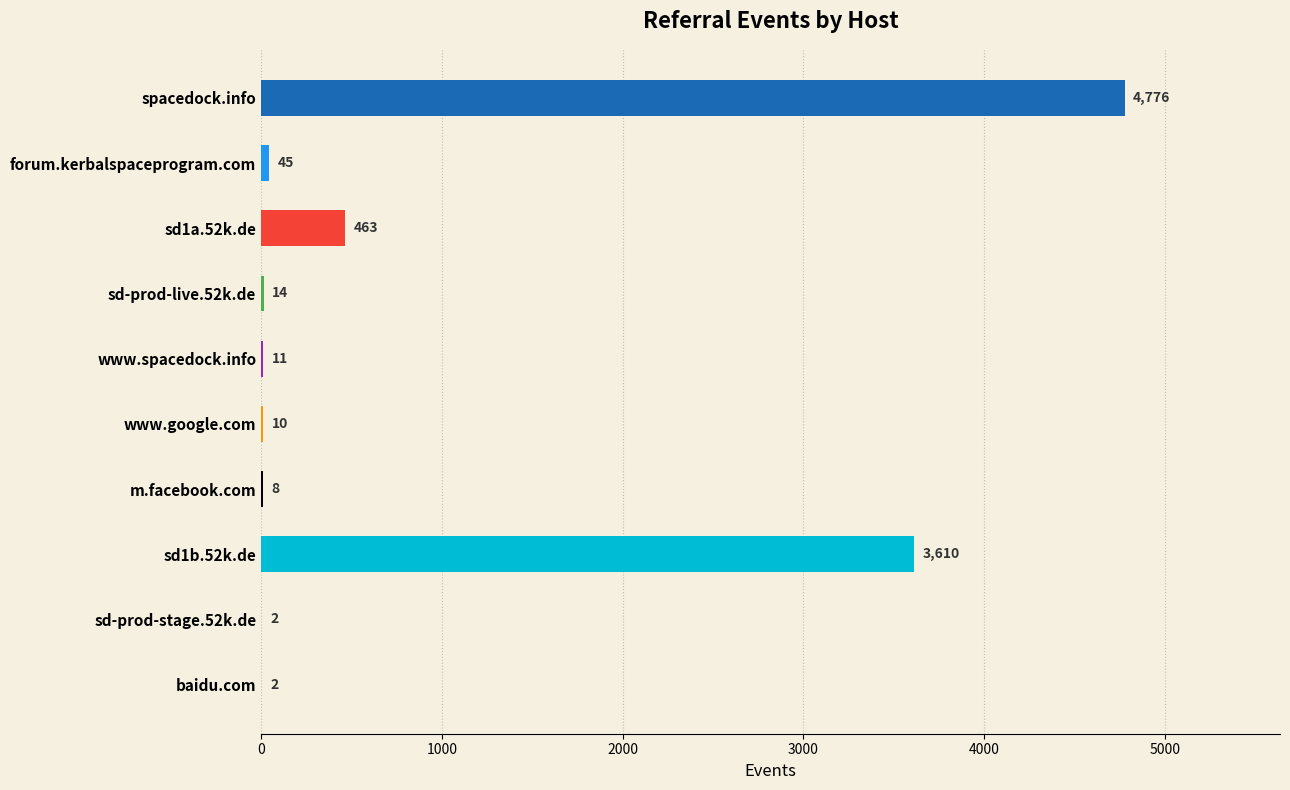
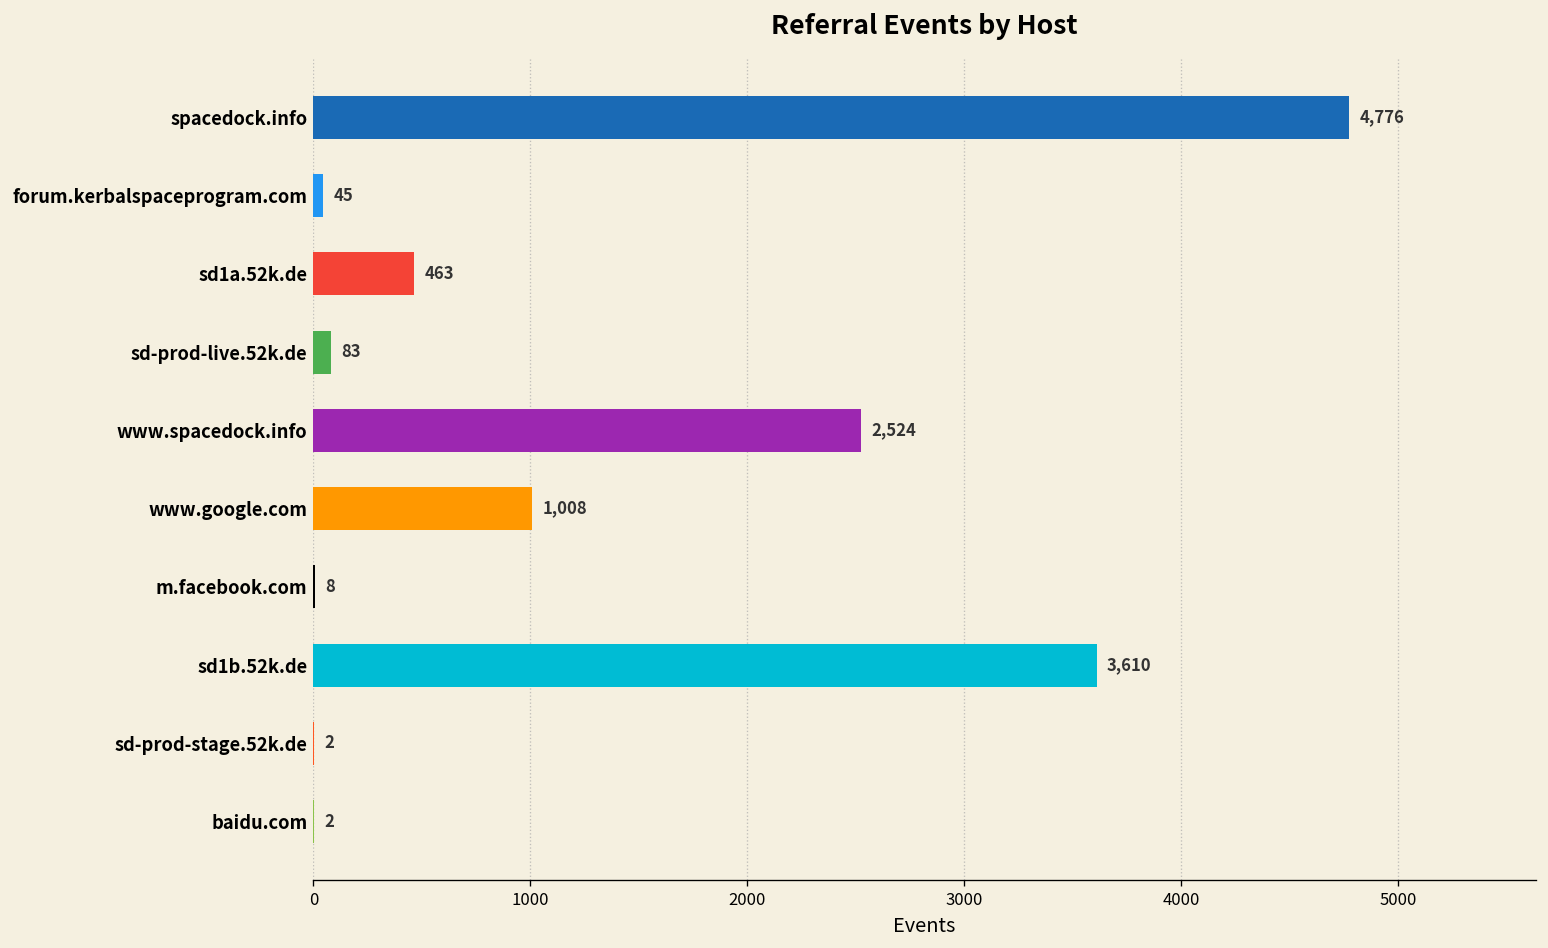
sd-prod-live.52k.de: 14 -> 83
www.spacedock.info: 11 -> 2,524
www.google.com: 10 -> 1,008
